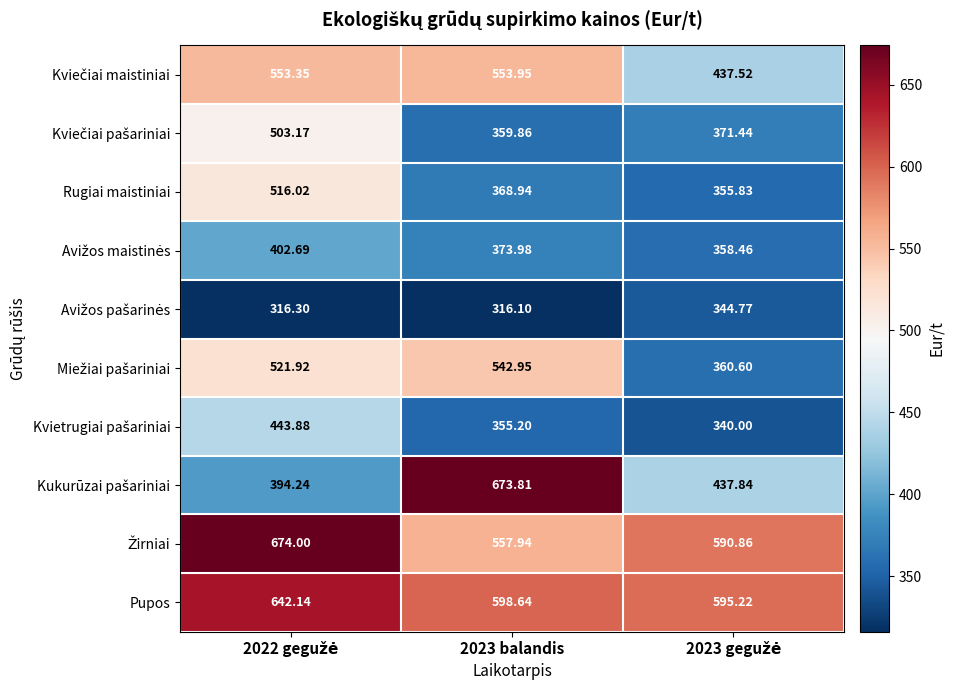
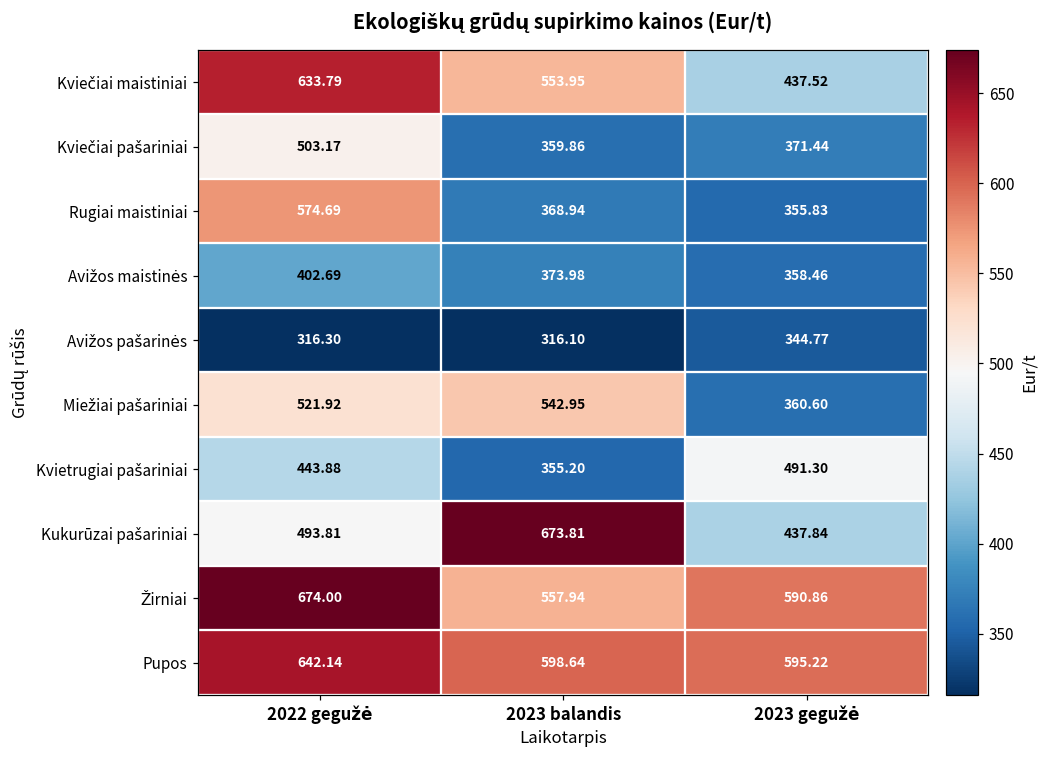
Kviečiai maistiniai, 2022 gegužė: 553.35 -> 633.79
Rugiai maistiniai, 2022 gegužė: 516.02 -> 574.69
Kvietrugiai pašariniai, 2023 gegužė: 340.00 -> 491.30
Kukurūzai pašariniai, 2022 gegužė: 394.24 -> 493.81
